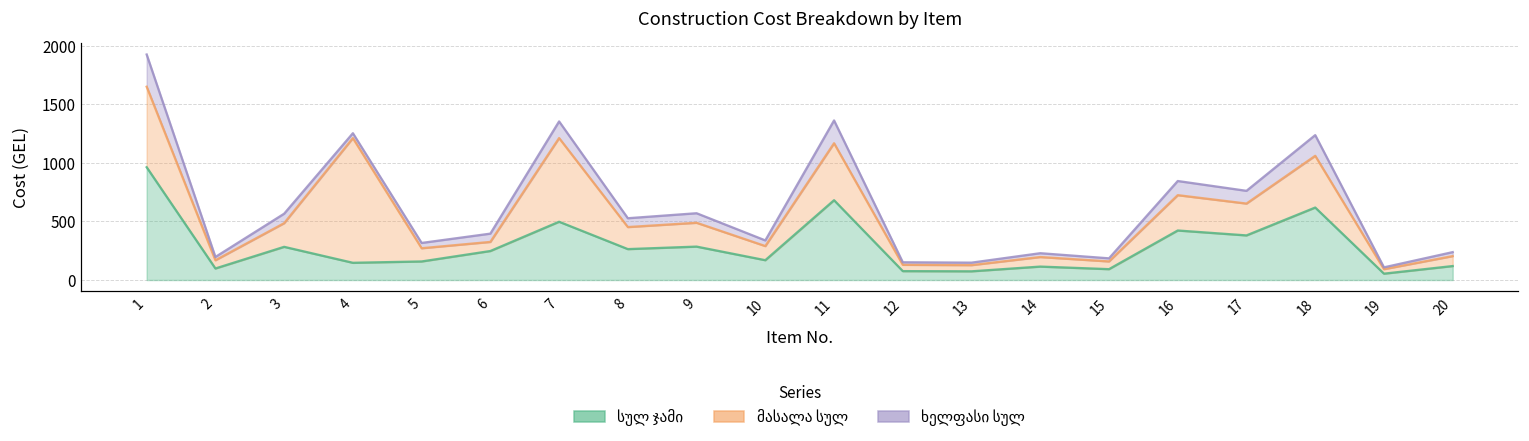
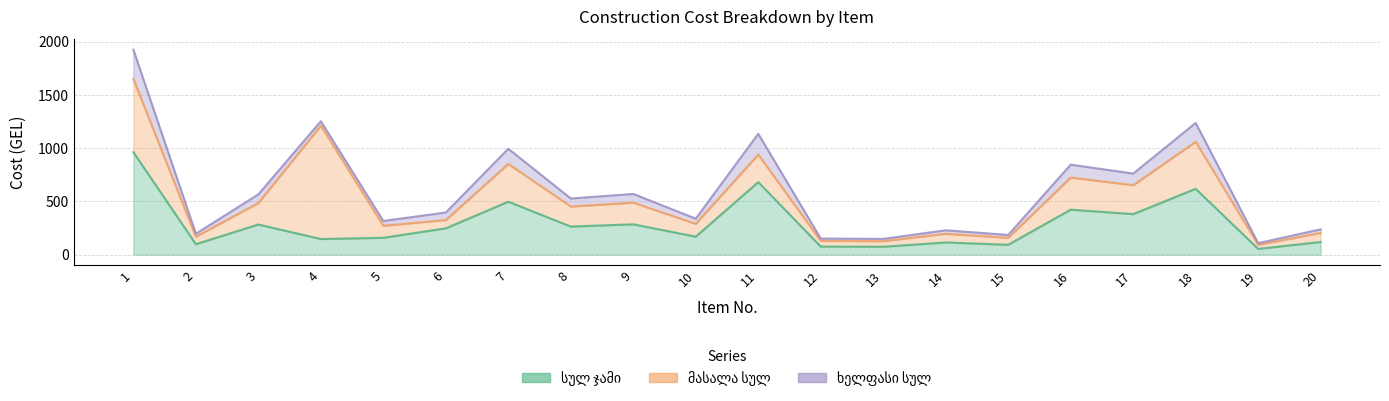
მასალა სულ, 7: 710 -> 350
მასალა სულ, 11: 490 -> 260
